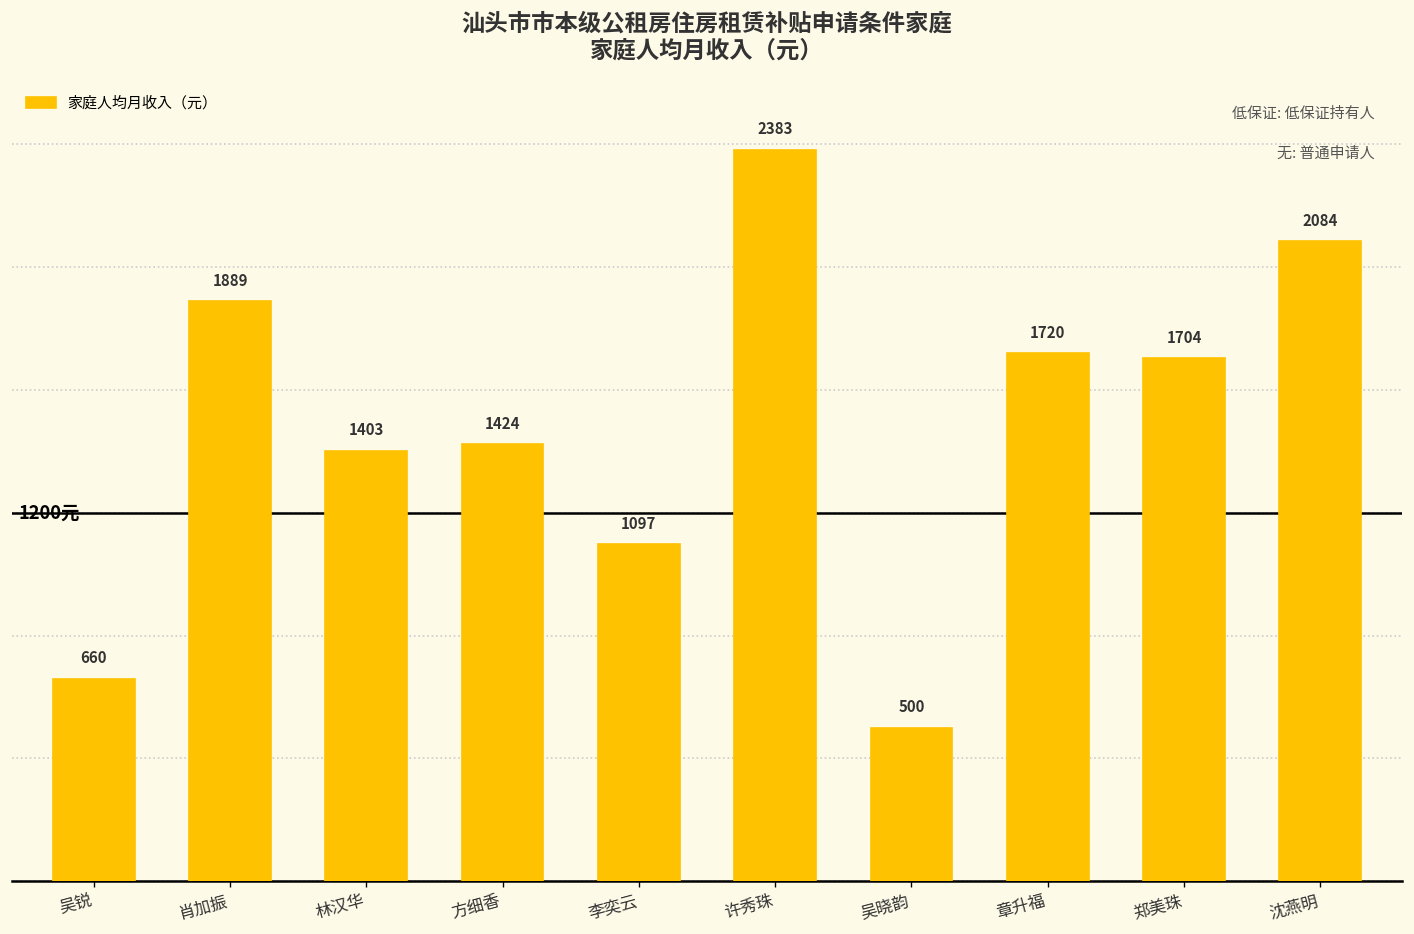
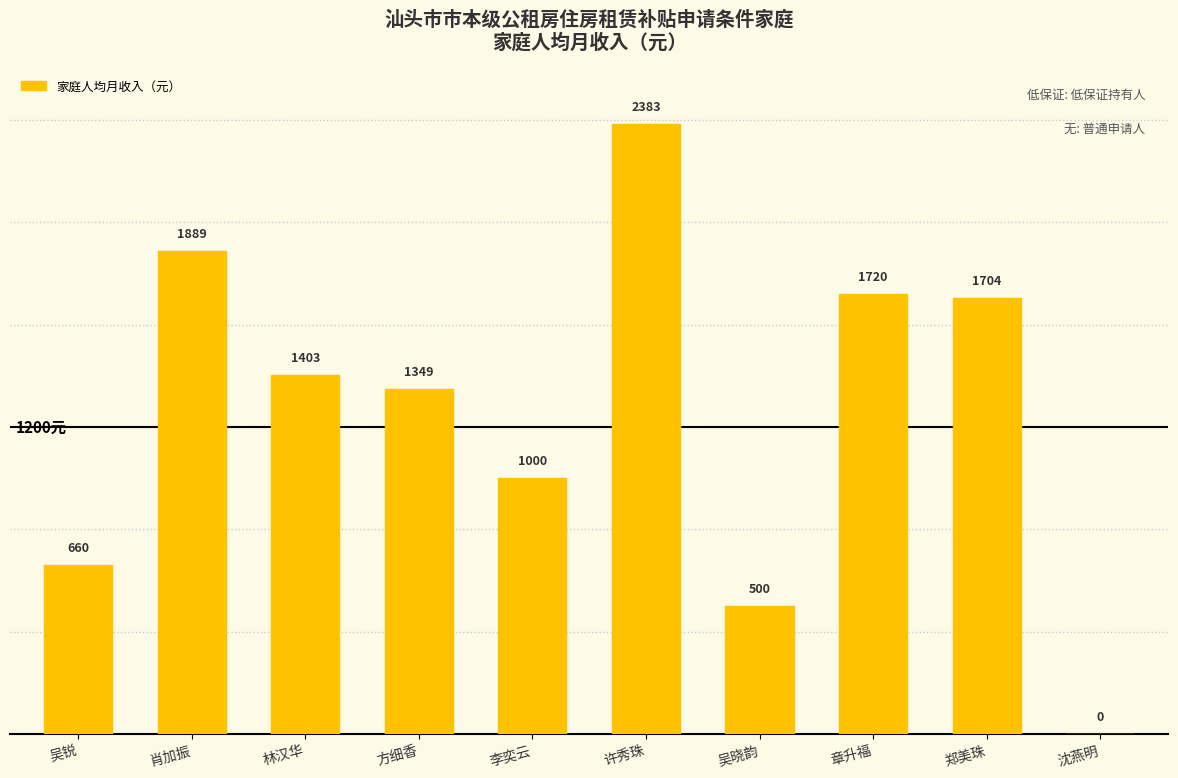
方细香: 1424 -> 1349
李奕云: 1097 -> 1000
沈燕明: 2084 -> 0
